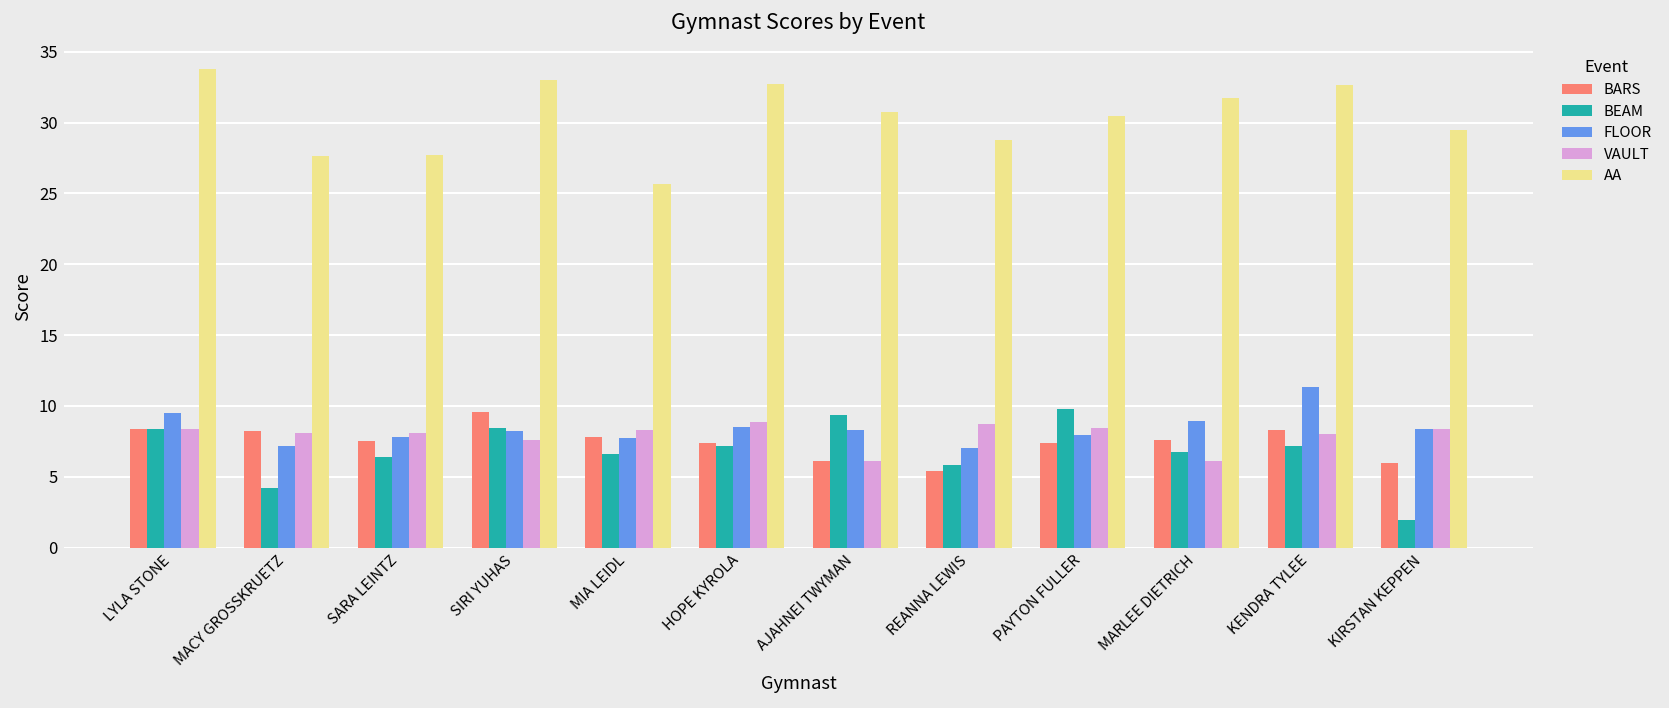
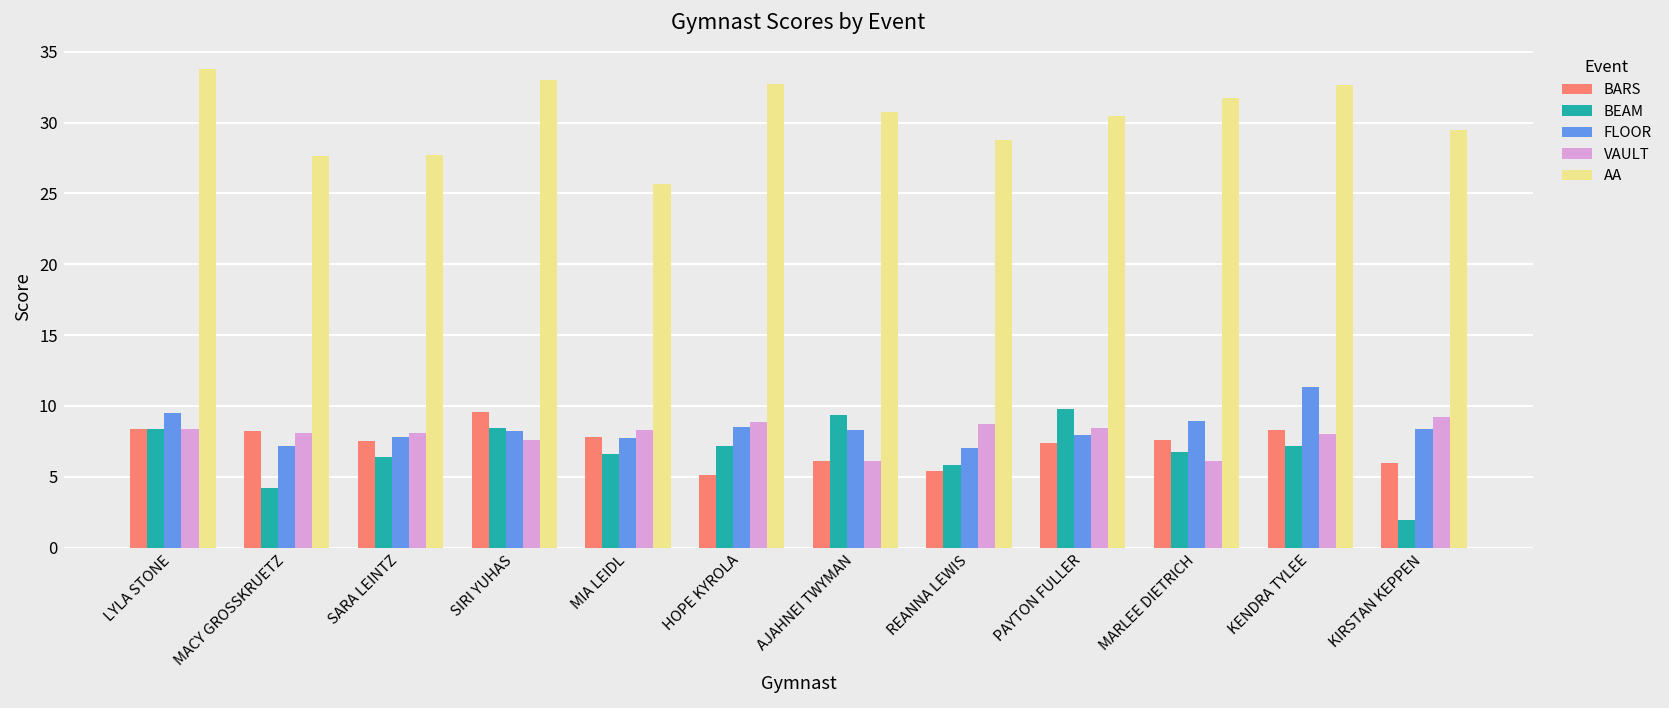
BARS, HOPE KYROLA: 7.4 -> 5.1
VAULT, KIRSTAN KEPPEN: 8.4 -> 9.2
